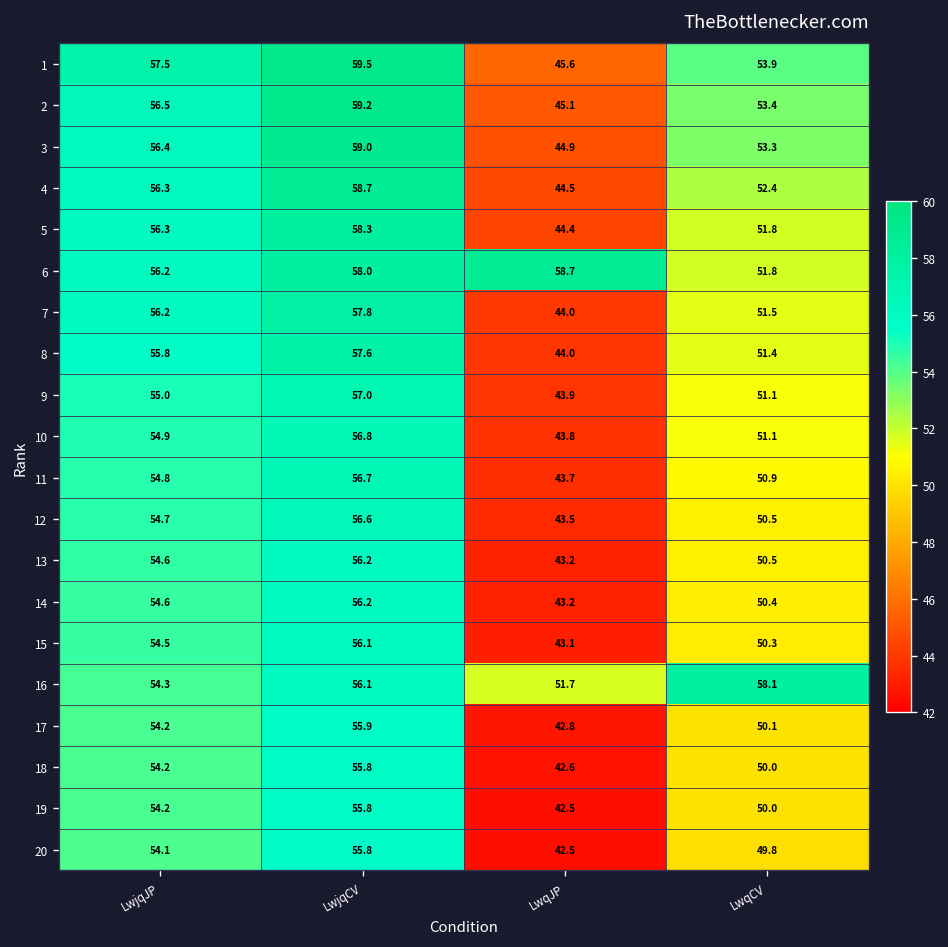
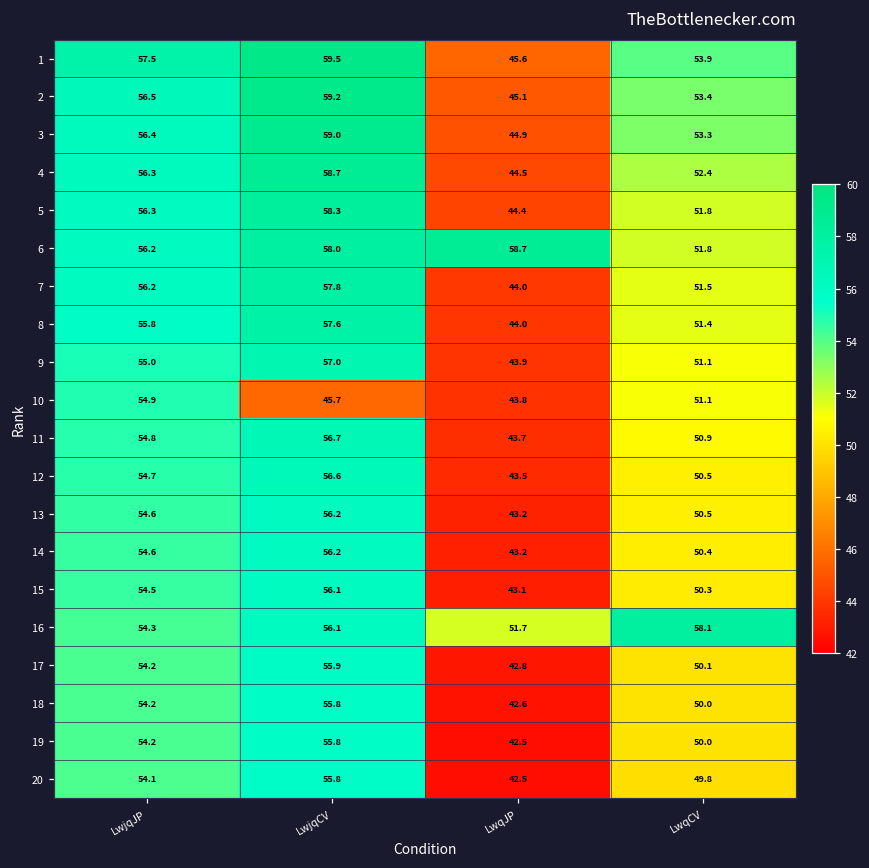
10, LwjqCV: 56.8 -> 45.7
